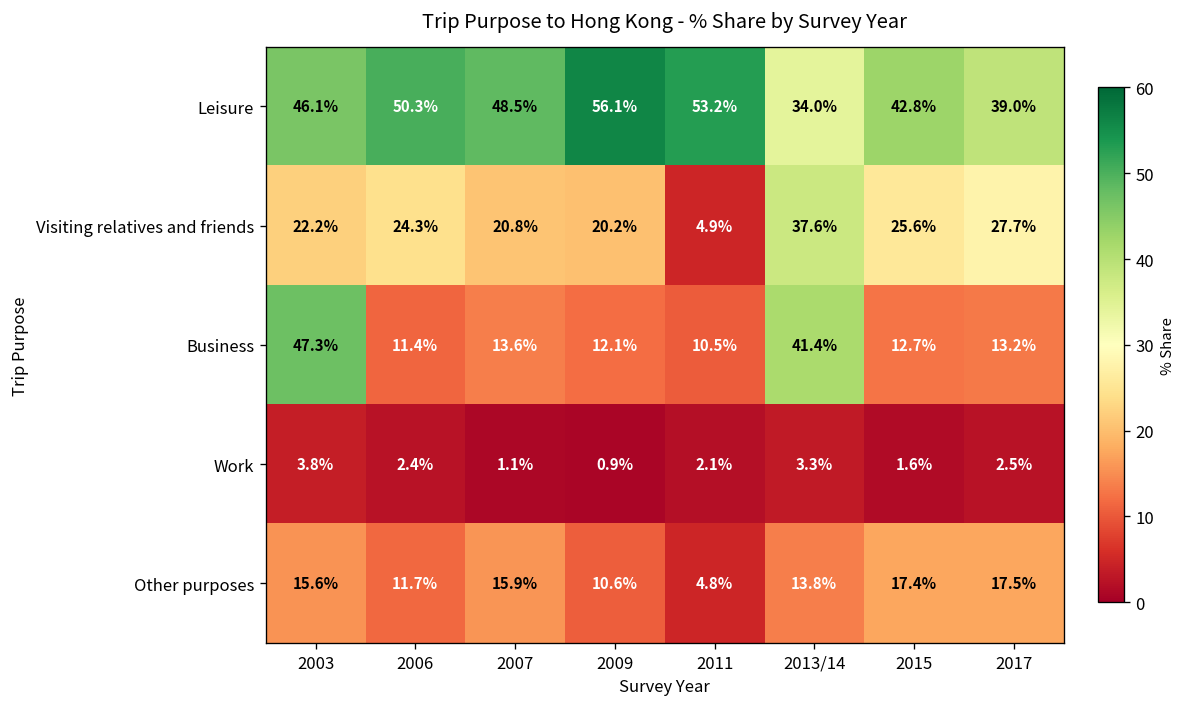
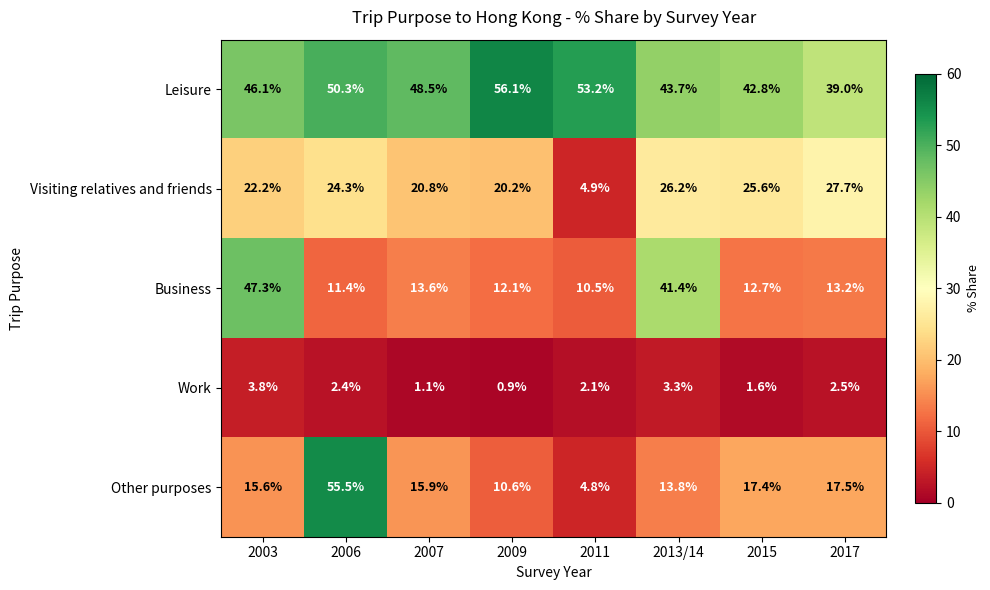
Leisure, 2013/14: 34.0% -> 43.7%
Visiting relatives and friends, 2013/14: 37.6% -> 26.2%
Other purposes, 2006: 11.7% -> 55.5%
